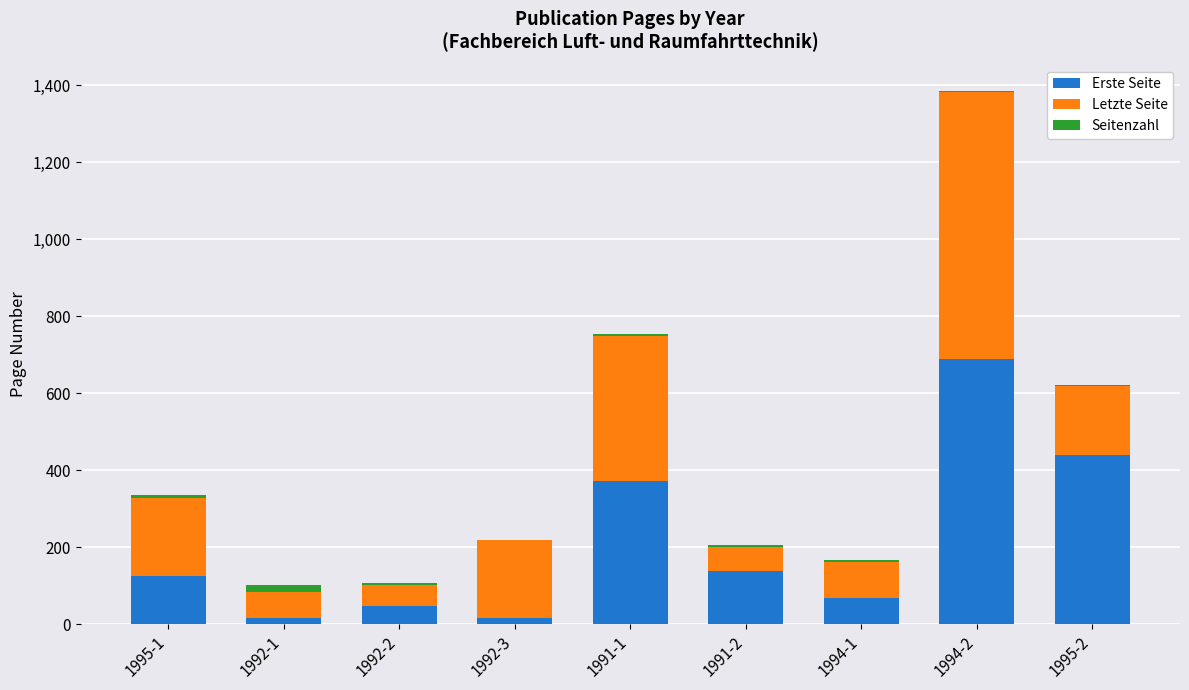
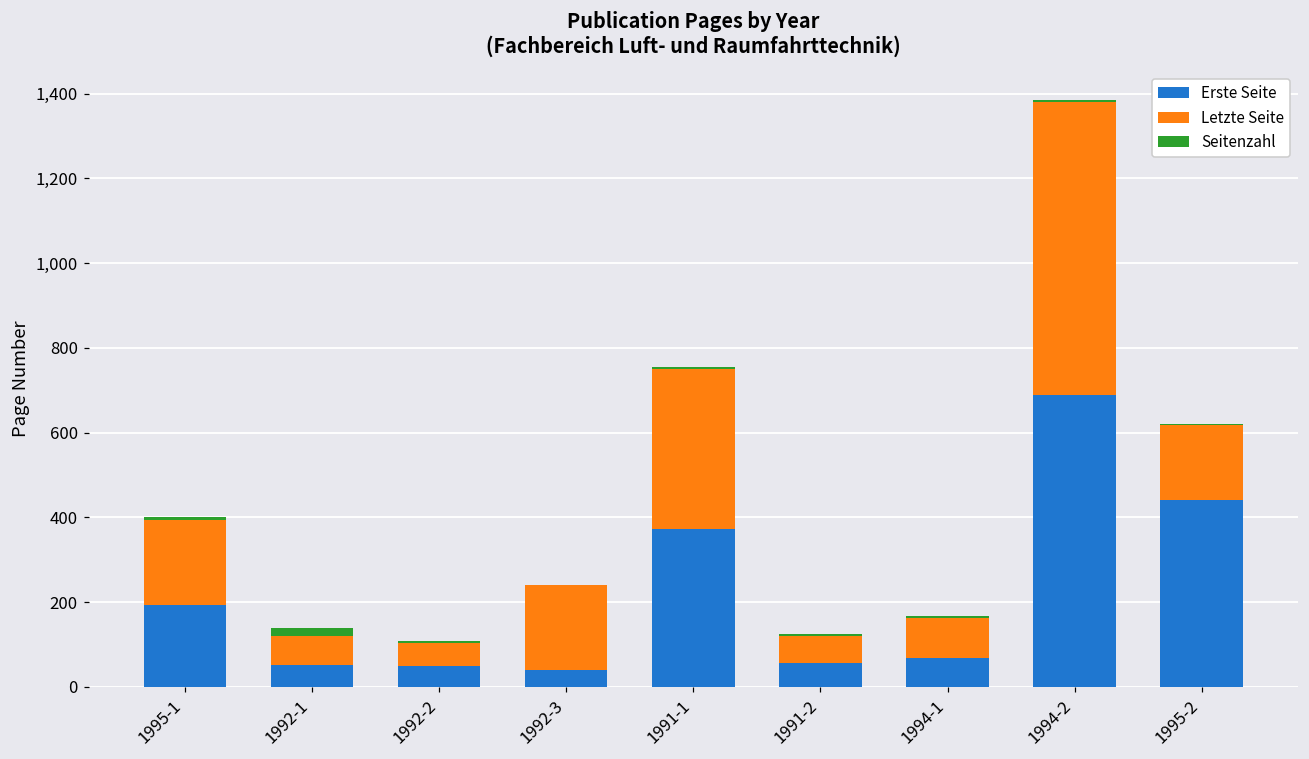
Erste Seite, 1995-1: 130 -> 190
Erste Seite, 1992-1: 20 -> 50
Erste Seite, 1992-3: 20 -> 40
Erste Seite, 1991-2: 140 -> 60
